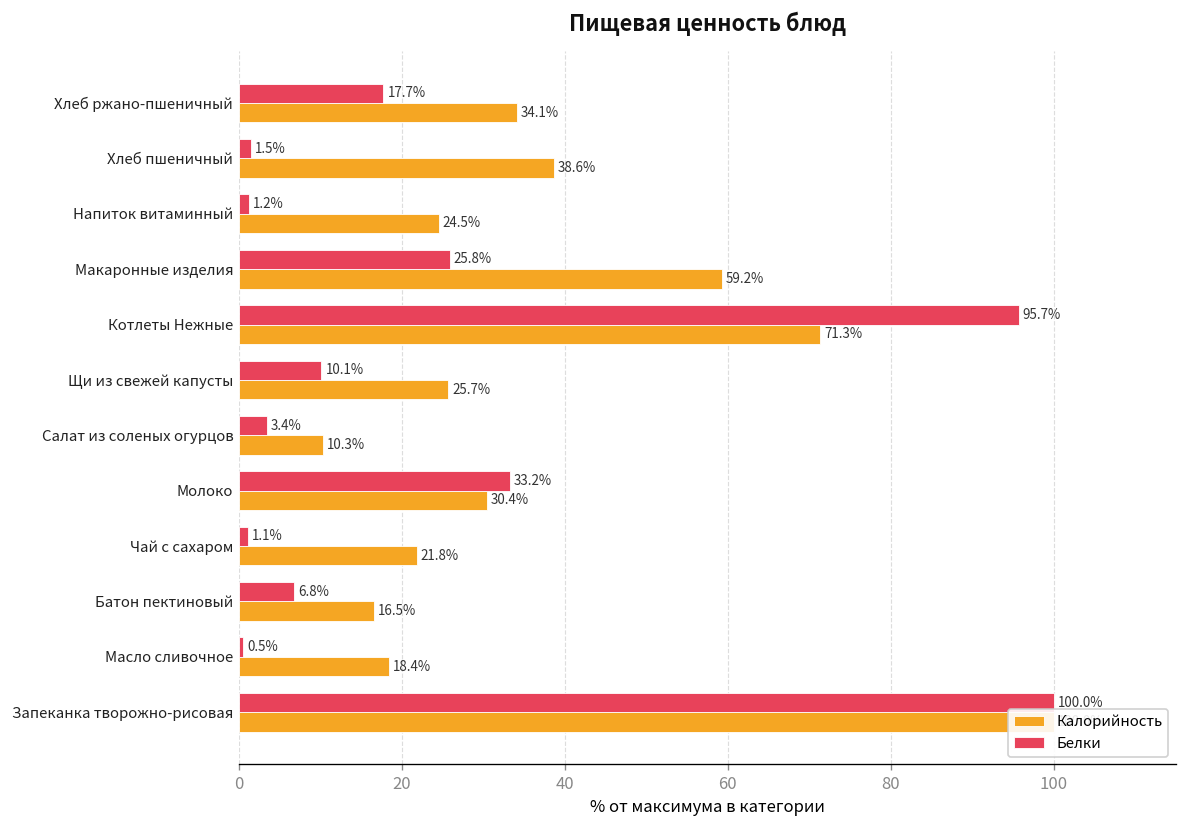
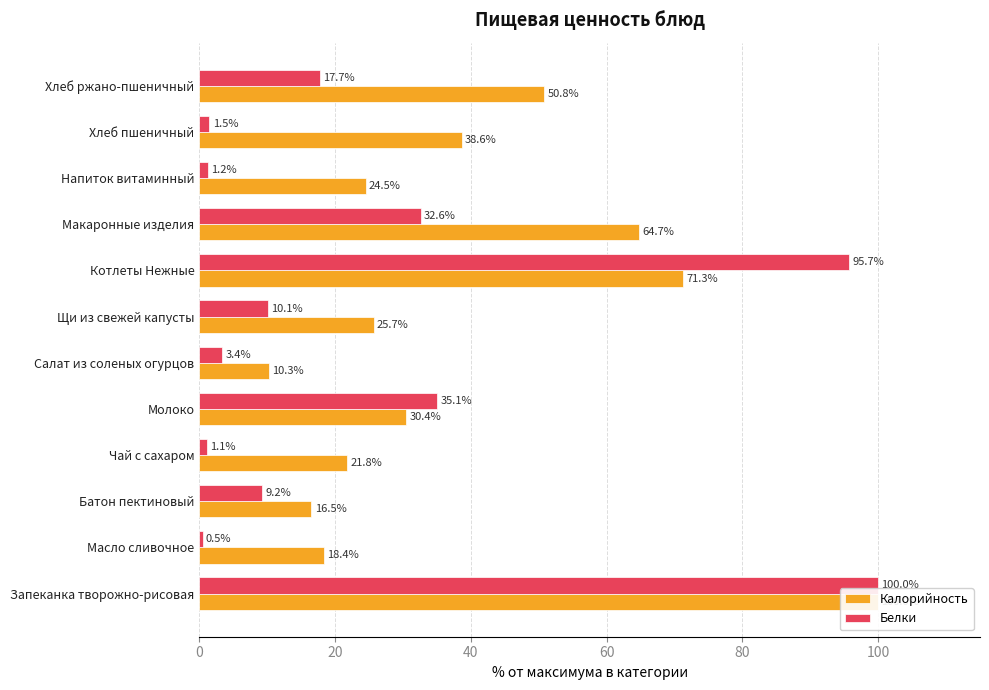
Калорийность, Хлеб ржано-пшеничный: 34.1% -> 50.8%
Белки, Макаронные изделия: 25.8% -> 32.6%
Калорийность, Макаронные изделия: 59.2% -> 64.7%
Белки, Молоко: 33.2% -> 35.1%
Белки, Батон пектиновый: 6.8% -> 9.2%
